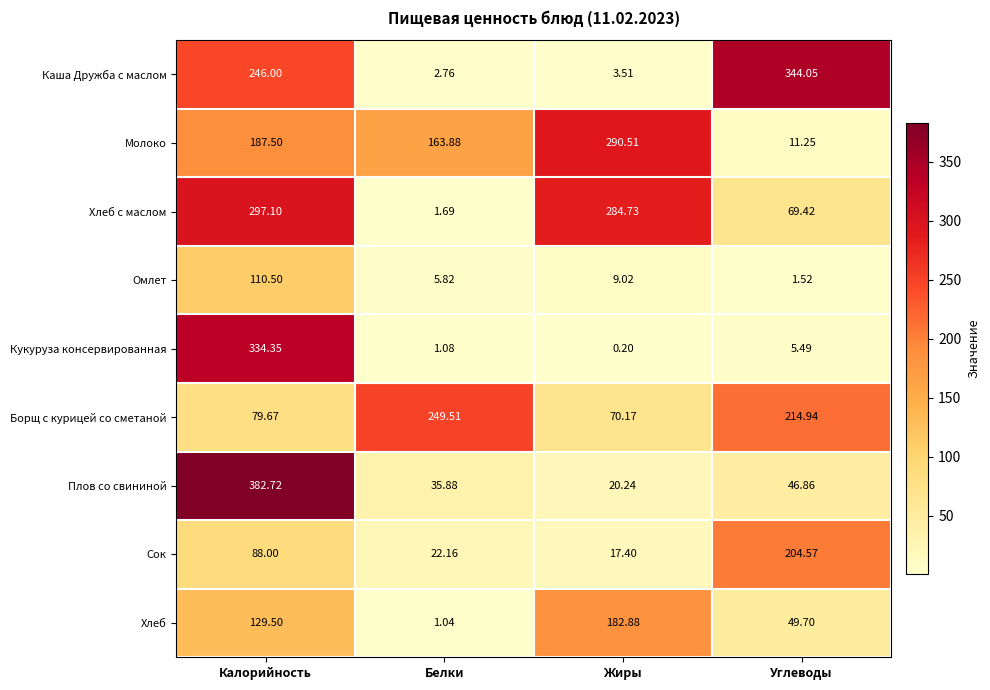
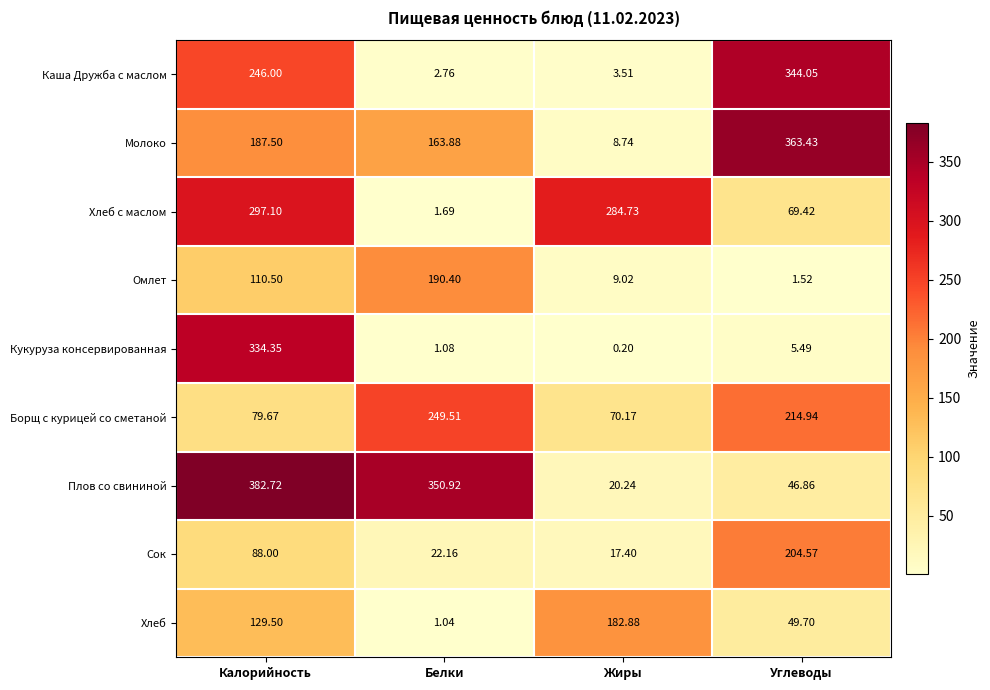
Молоко, Жиры: 290.51 -> 8.74
Молоко, Углеводы: 11.25 -> 363.43
Омлет, Белки: 5.82 -> 190.40
Плов со свининой, Белки: 35.88 -> 350.92
